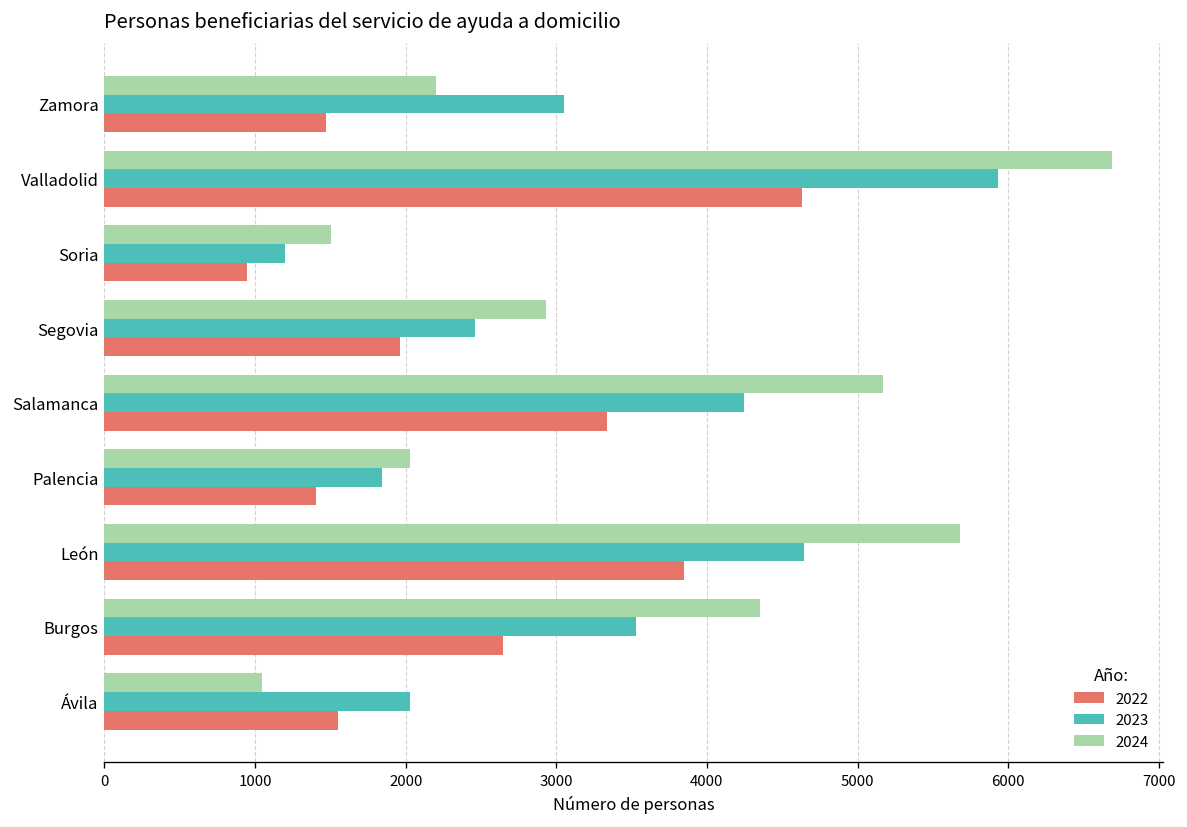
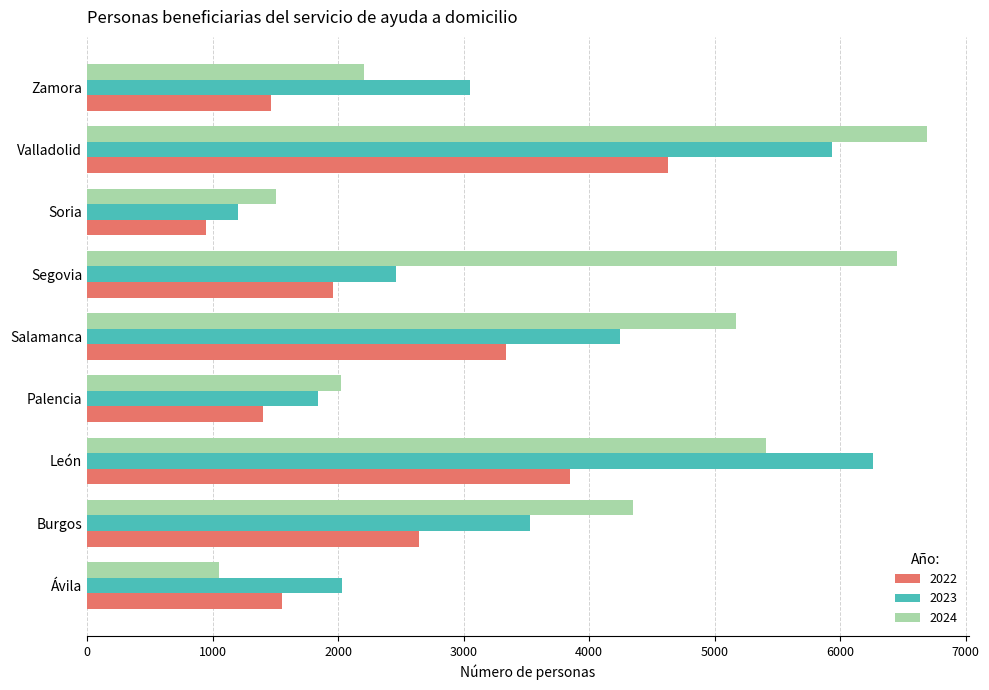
2024, Segovia: 2930 -> 6450
2024, León: 5680 -> 5410
2023, León: 4640 -> 6260
